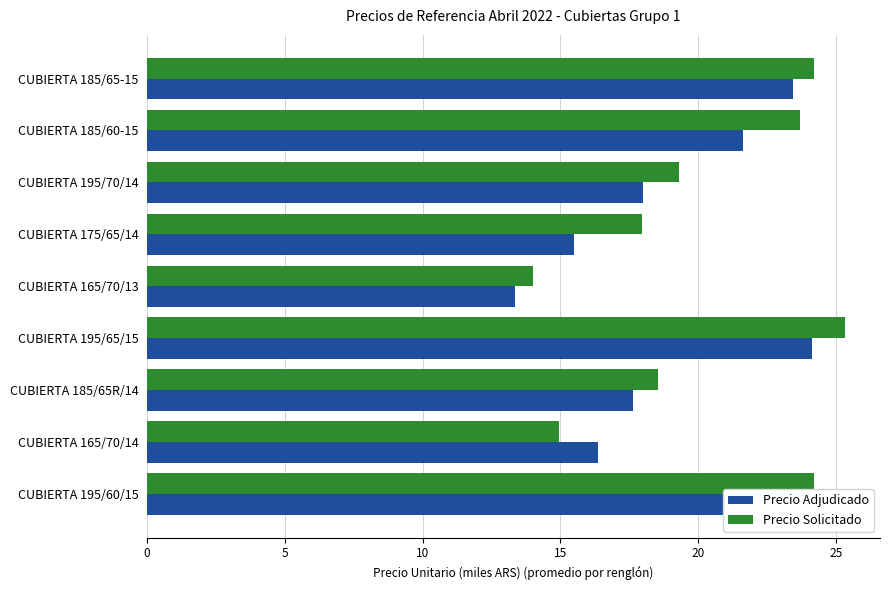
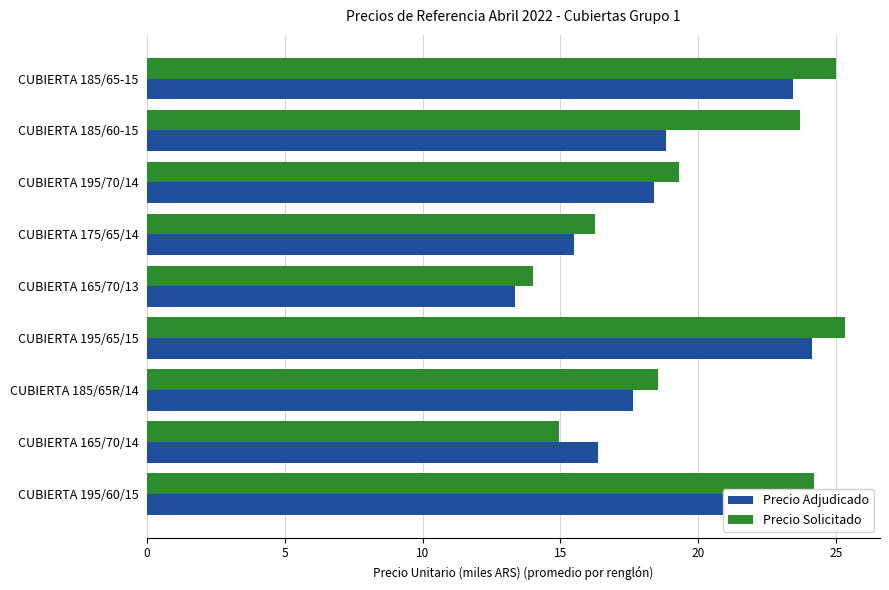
Precio Solicitado, CUBIERTA 185/65-15: 24.2 -> 25.0
Precio Adjudicado, CUBIERTA 185/60-15: 21.6 -> 18.8
Precio Adjudicado, CUBIERTA 195/70/14: 18.0 -> 18.4
Precio Solicitado, CUBIERTA 175/65/14: 17.9 -> 16.3
